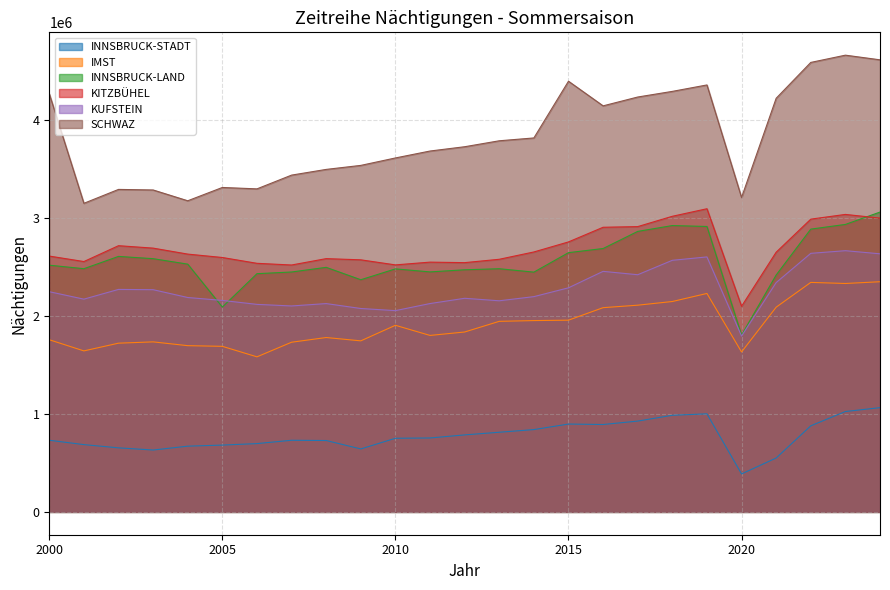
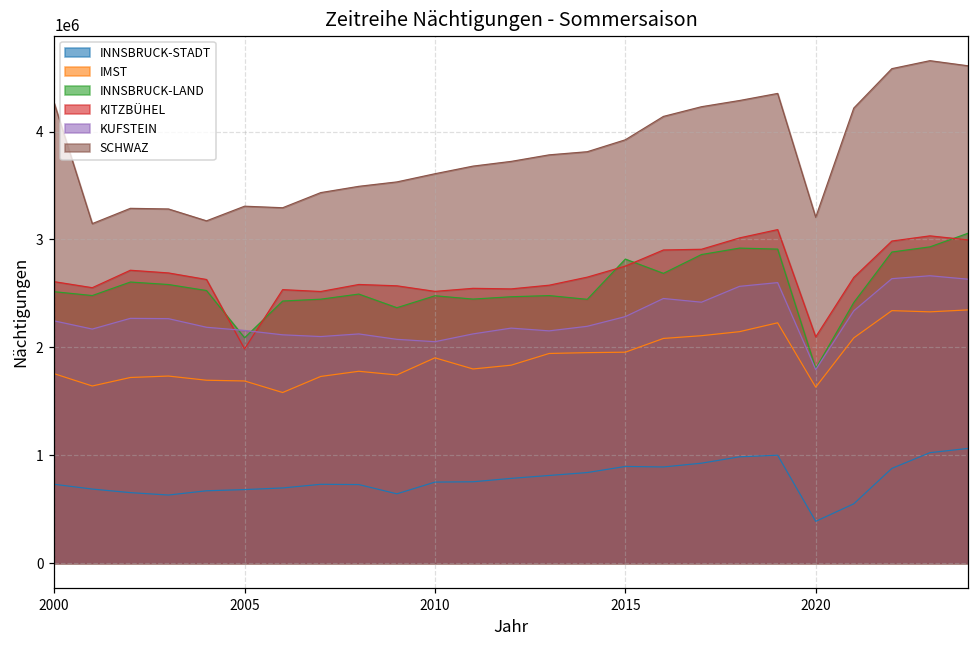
KITZBÜHEL, 2005: 2600000 -> 2000000
INNSBRUCK-LAND, 2015: 2600000 -> 2800000
SCHWAZ, 2015: 4400000 -> 3900000
